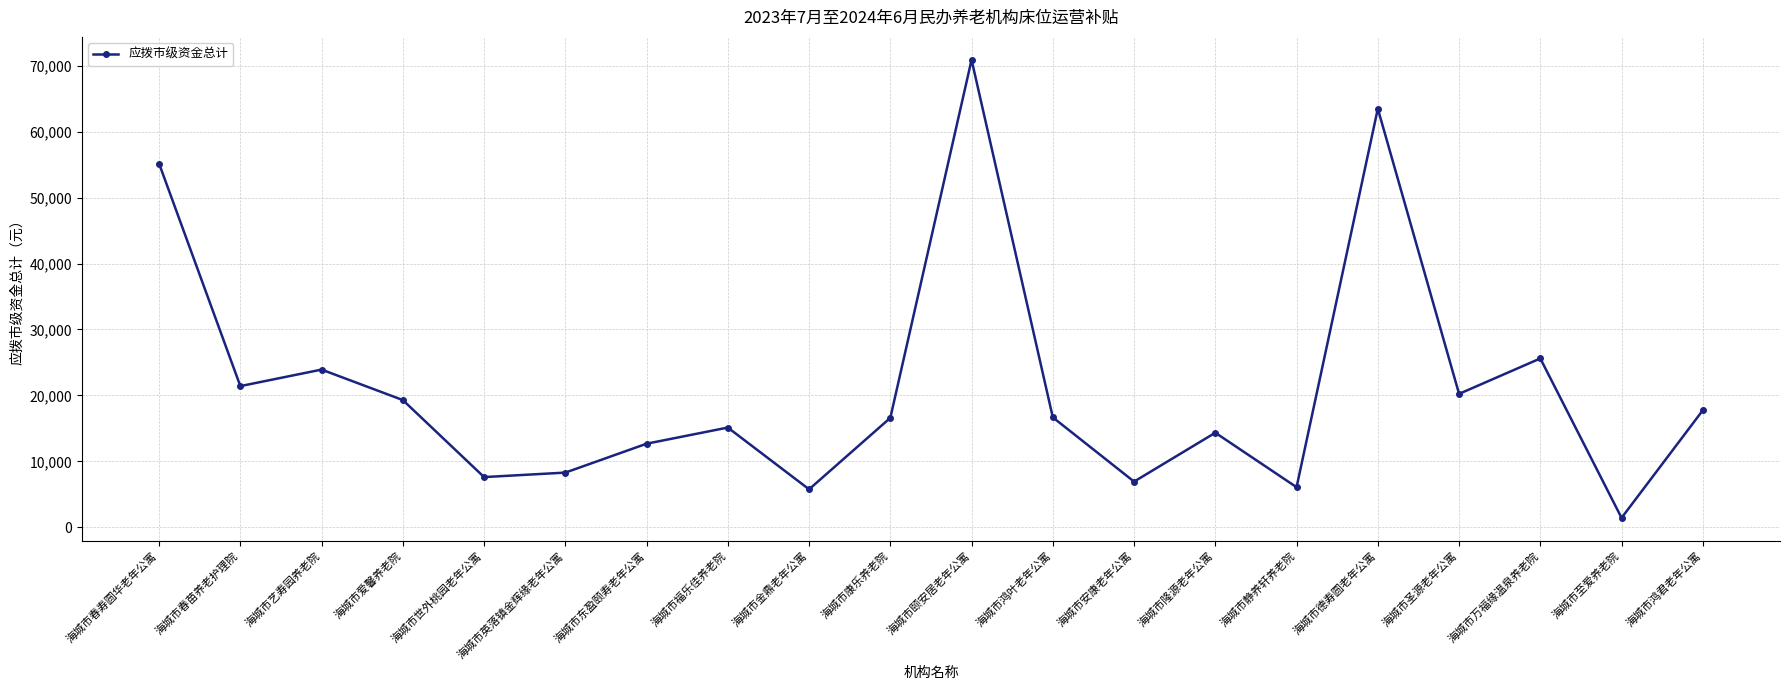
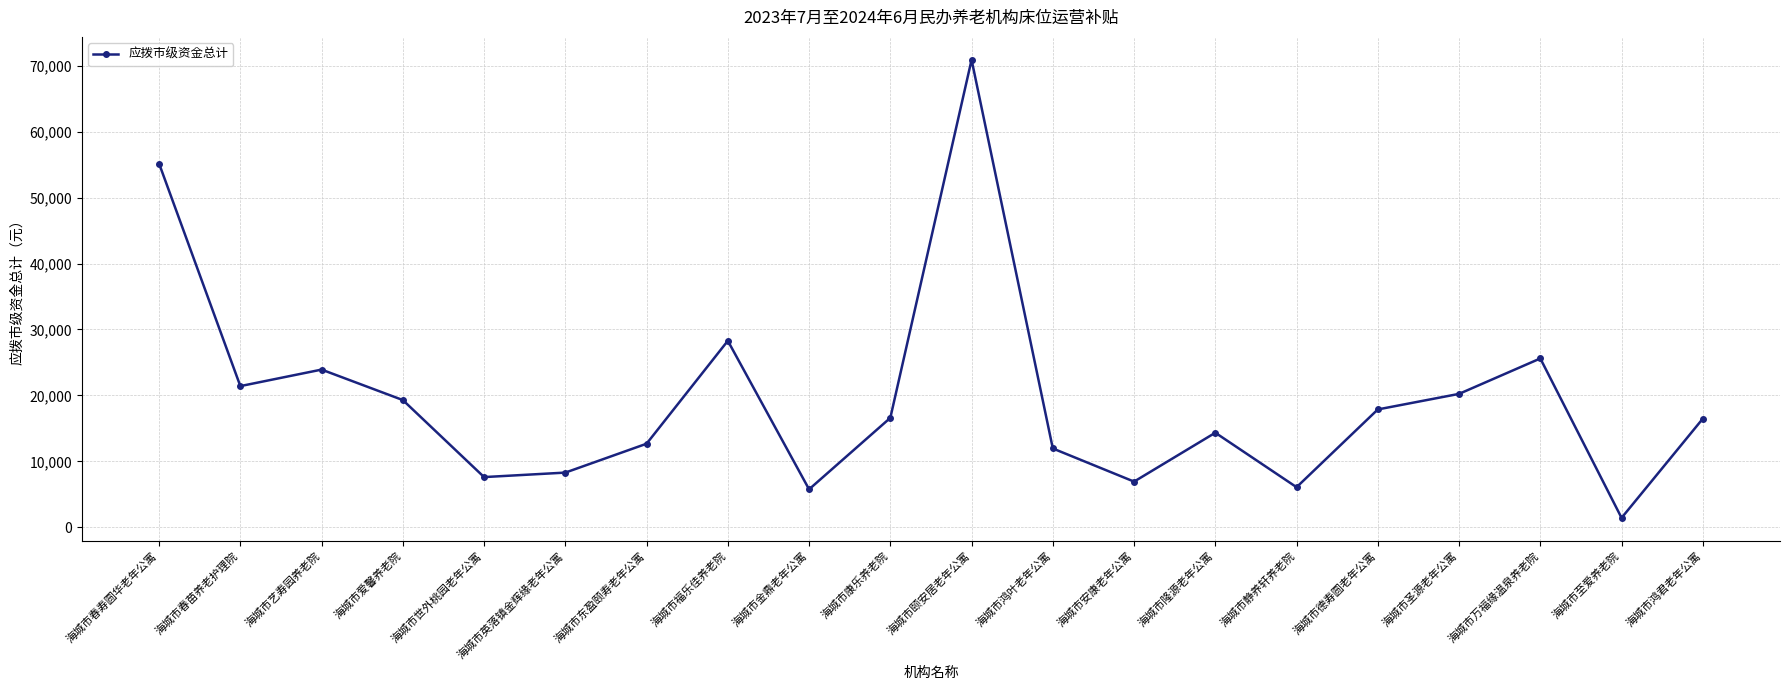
海城市福乐佳养老院: 15,000 -> 28,000
海城市鸿叶老年公寓: 17,000 -> 12,000
海城市德寿圆老年公寓: 63,000 -> 18,000
海城市鸿君老年公寓: 18,000 -> 16,000
